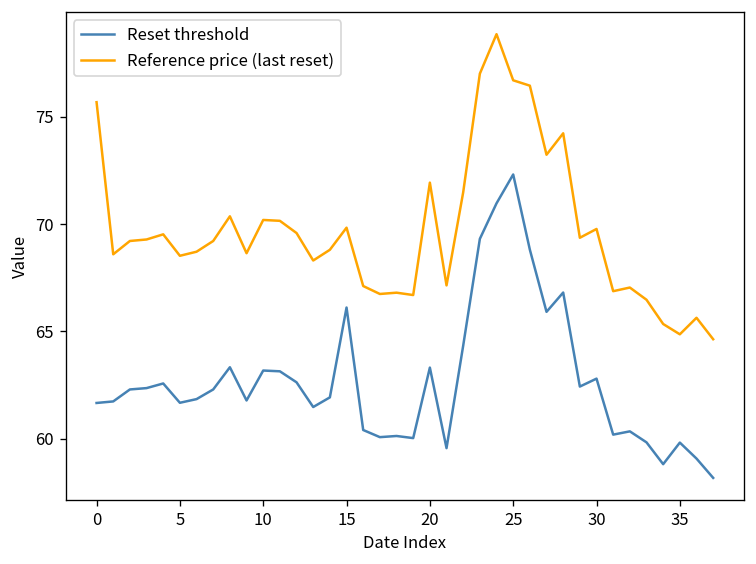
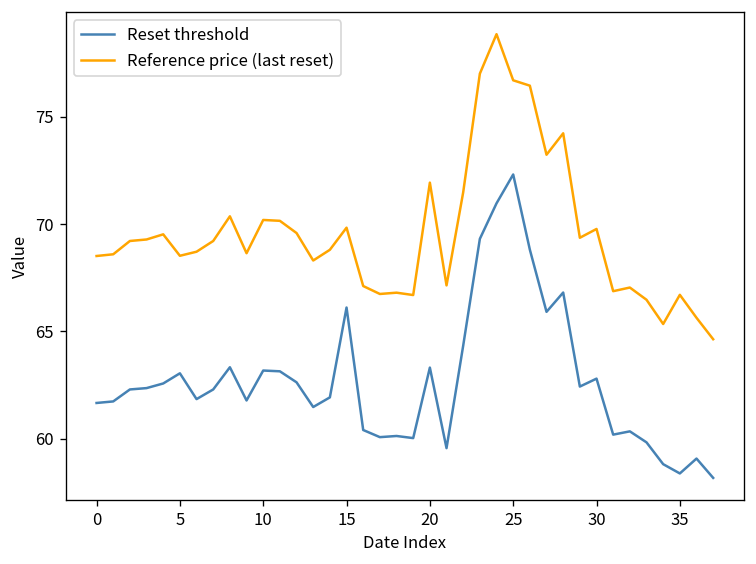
Reference price (last reset), 0: 75.7 -> 68.5
Reset threshold, 5: 61.7 -> 63.0
Reset threshold, 35: 59.8 -> 58.4
Reference price (last reset), 35: 64.9 -> 66.7
